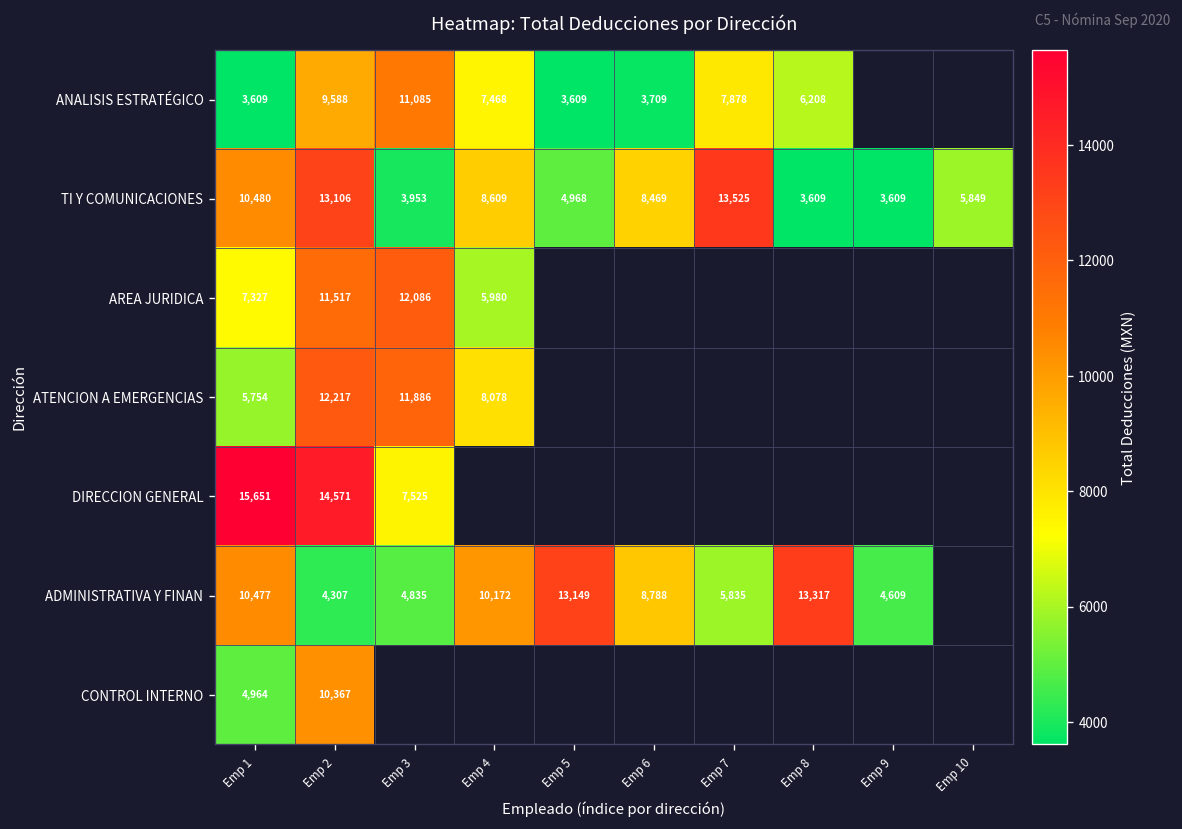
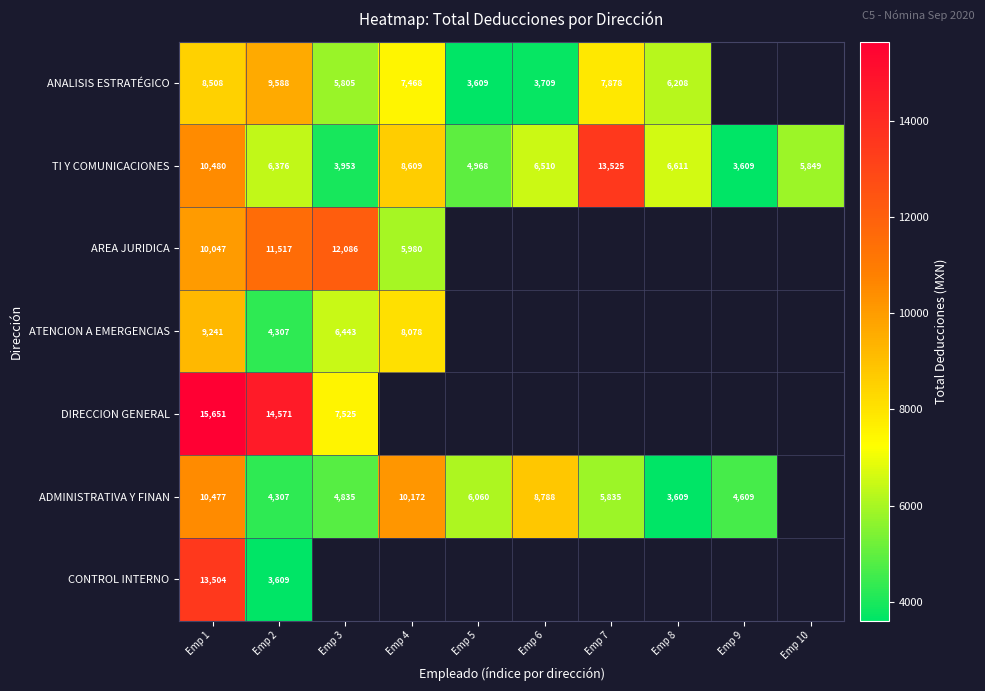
ANALISIS ESTRATÉGICO, Emp 1: 3,609 -> 8,508
ANALISIS ESTRATÉGICO, Emp 3: 11,085 -> 5,805
TI Y COMUNICACIONES, Emp 2: 13,106 -> 6,376
TI Y COMUNICACIONES, Emp 6: 8,469 -> 6,510
TI Y COMUNICACIONES, Emp 8: 3,609 -> 6,611
AREA JURIDICA, Emp 1: 7,327 -> 10,047
ATENCION A EMERGENCIAS, Emp 1: 5,754 -> 9,241
ATENCION A EMERGENCIAS, Emp 2: 12,217 -> 4,307
ATENCION A EMERGENCIAS, Emp 3: 11,886 -> 6,443
ADMINISTRATIVA Y FINAN, Emp 5: 13,149 -> 6,060
ADMINISTRATIVA Y FINAN, Emp 8: 13,317 -> 3,609
CONTROL INTERNO, Emp 1: 4,964 -> 13,504
CONTROL INTERNO, Emp 2: 10,367 -> 3,609
